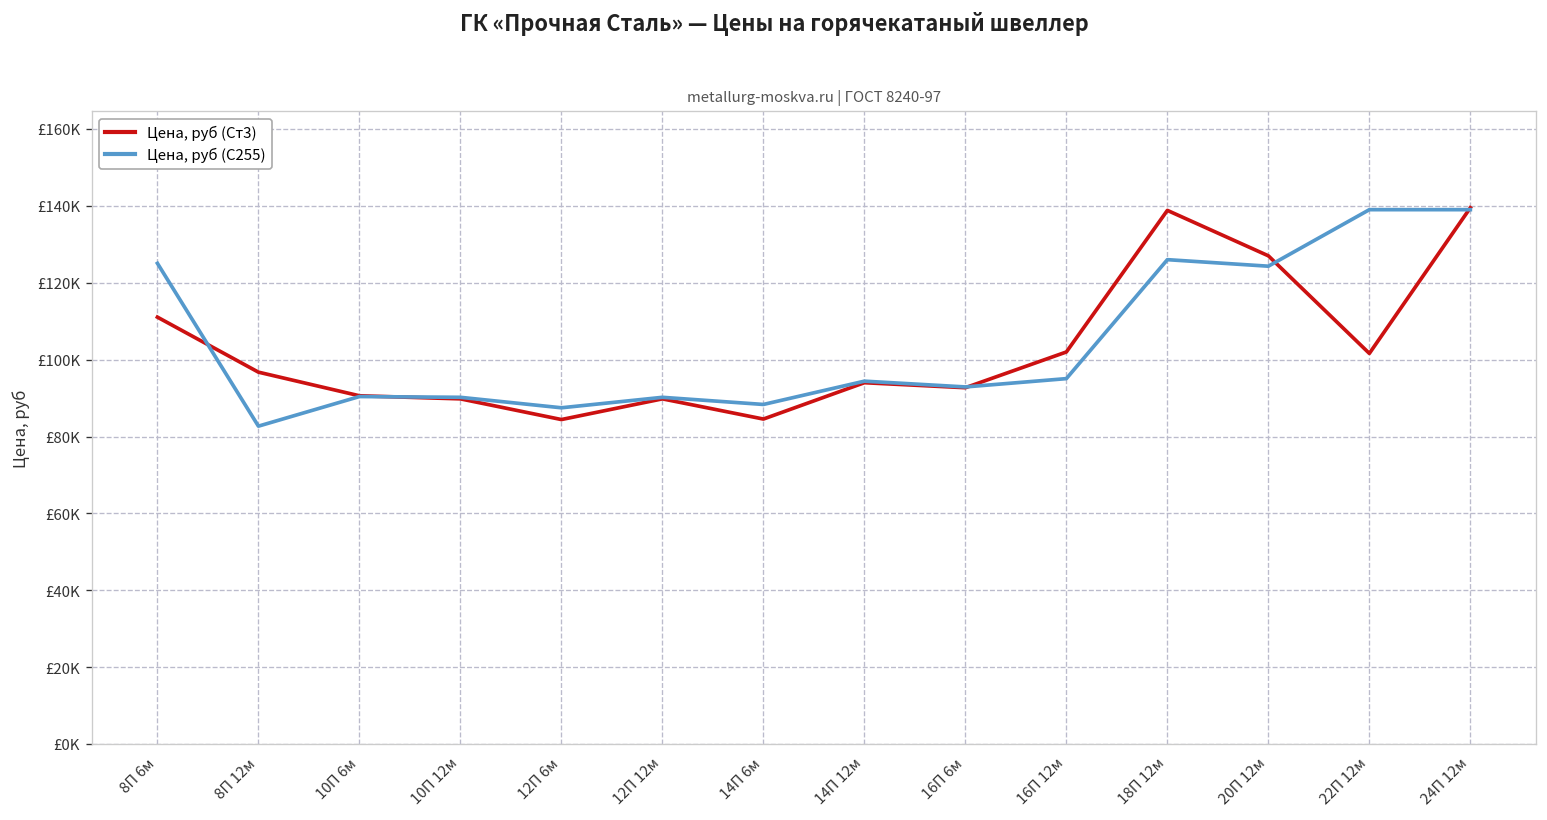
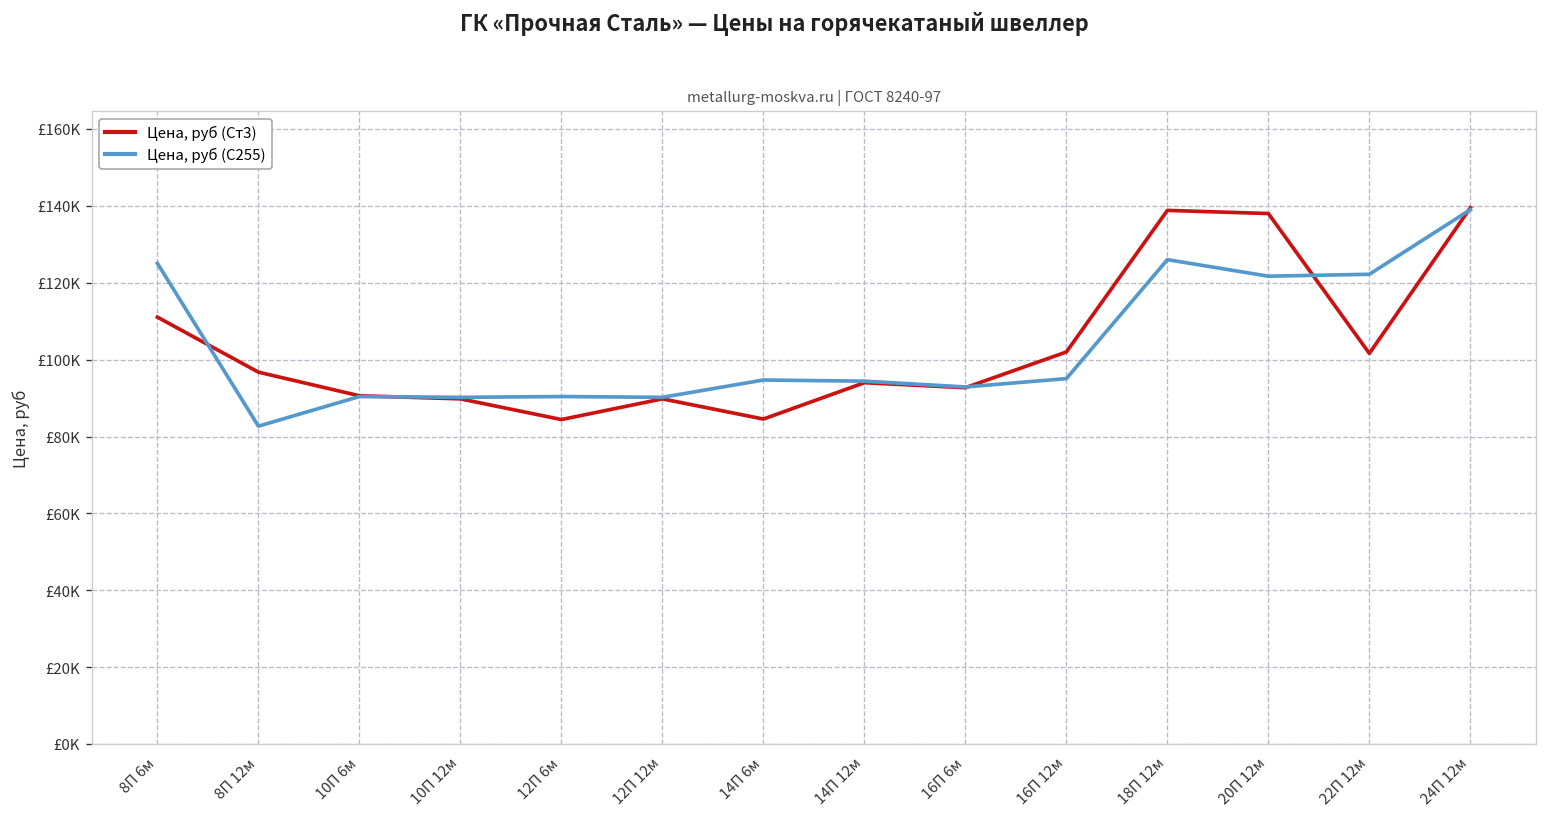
Цена, руб (С255), 12П 6м: £87000 -> £90000
Цена, руб (С255), 14П 6м: £88000 -> £95000
Цена, руб (Ст3), 20П 12м: £127000 -> £138000
Цена, руб (С255), 20П 12м: £124000 -> £122000
Цена, руб (С255), 22П 12м: £139000 -> £122000
